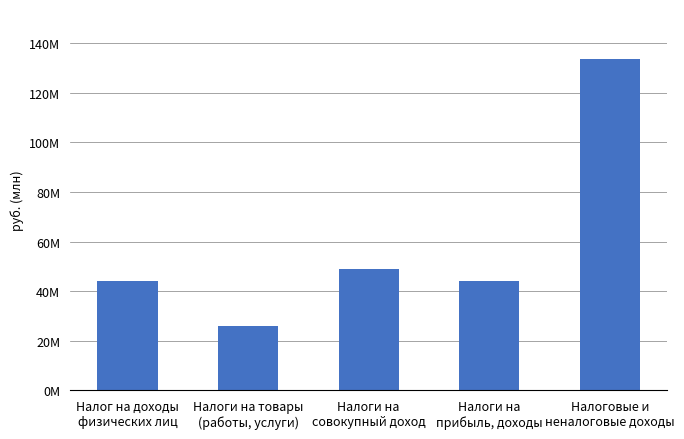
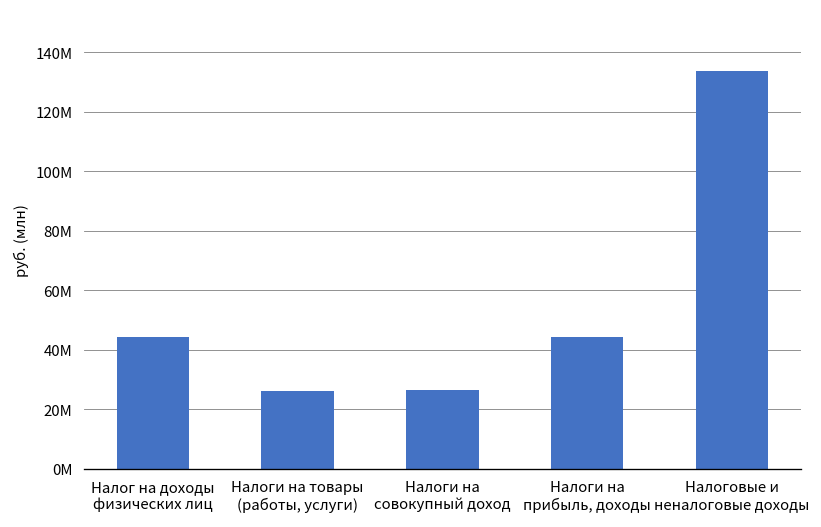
Налоги на совокупный доход: 49000000 -> 27000000
